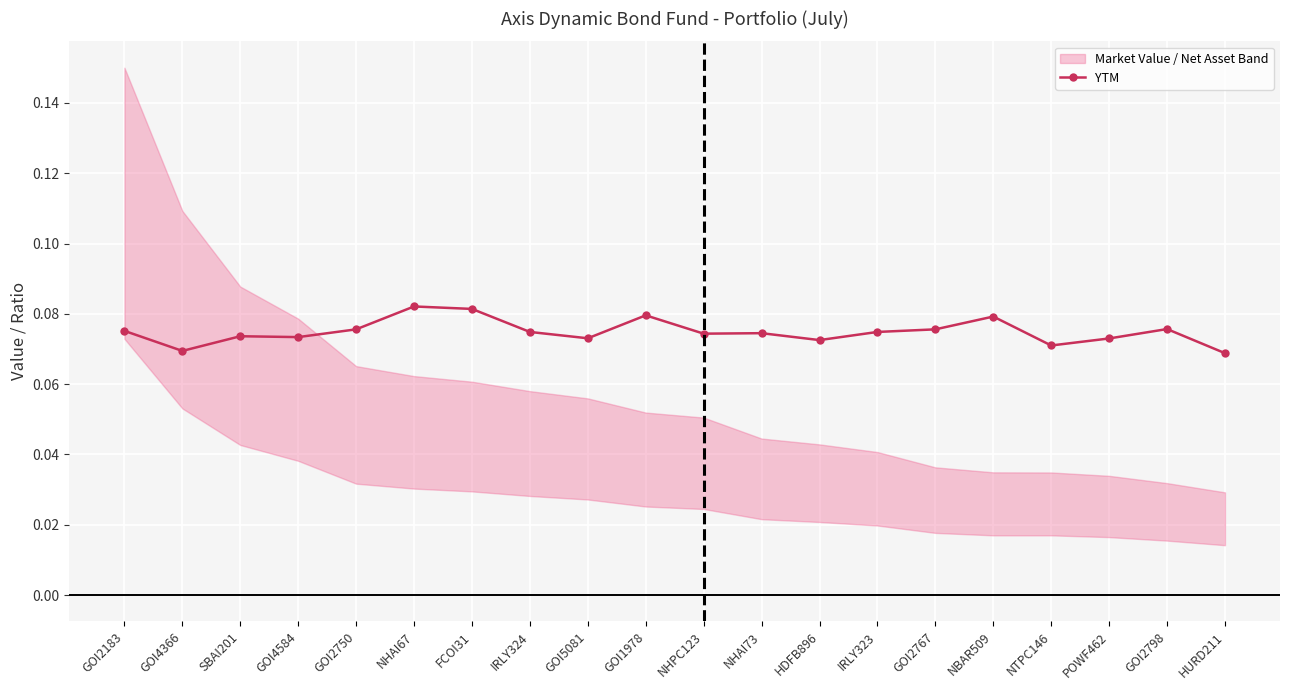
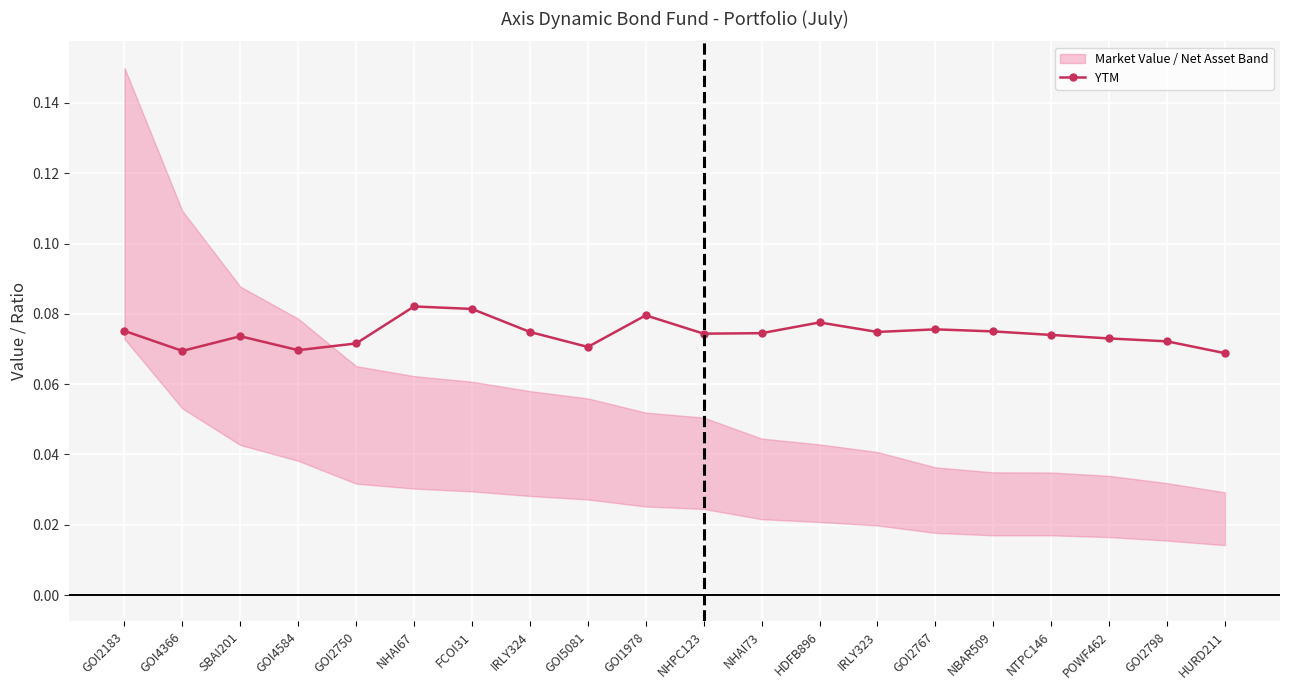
YTM, GOI4584: 0.073 -> 0.070
YTM, GOI2750: 0.076 -> 0.072
YTM, GOI5081: 0.073 -> 0.071
YTM, HDFB896: 0.073 -> 0.078
YTM, NBAR509: 0.079 -> 0.075
YTM, NTPC146: 0.071 -> 0.074
YTM, GOI2798: 0.076 -> 0.072
